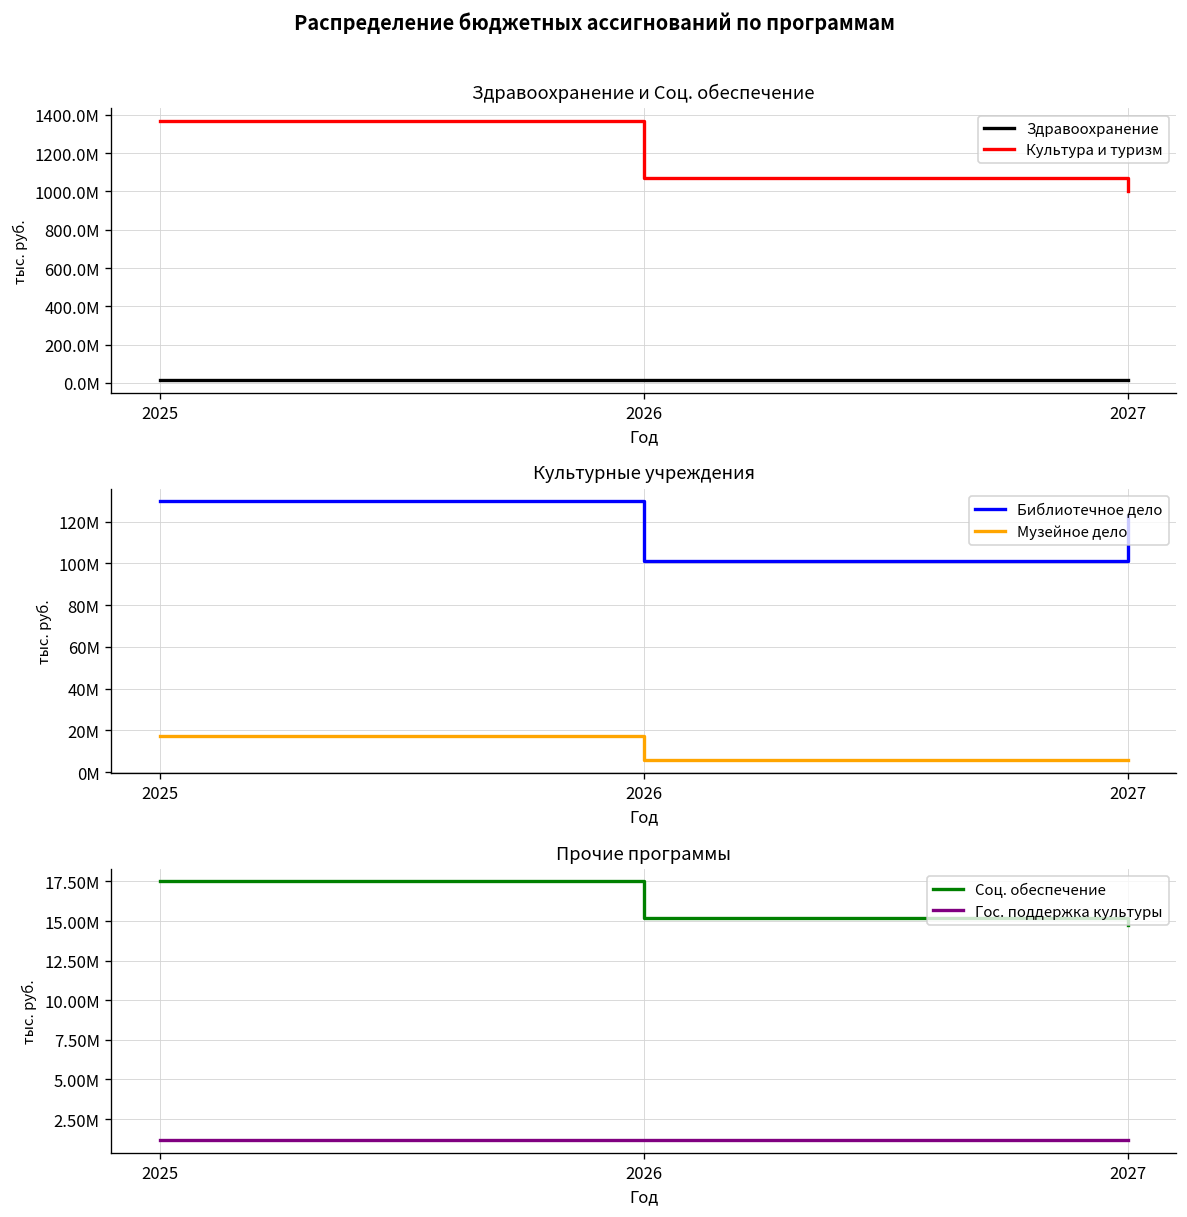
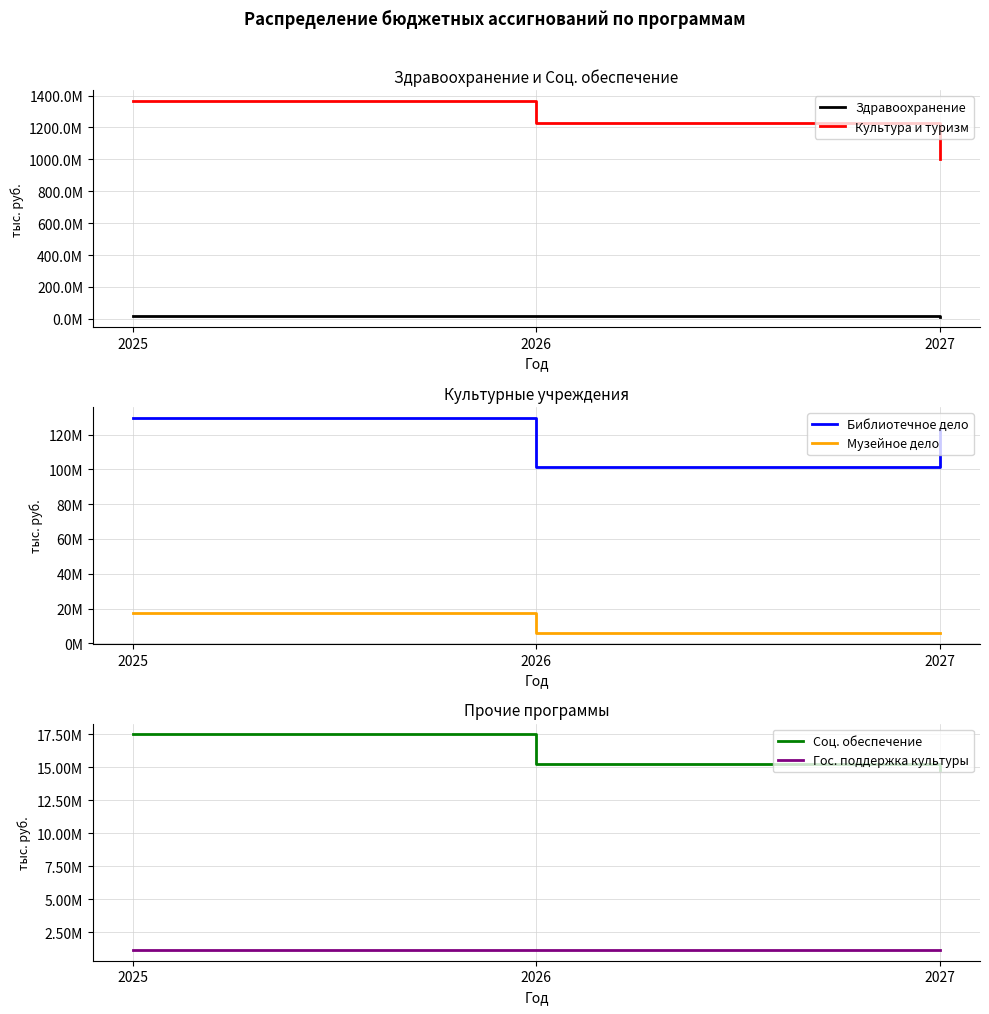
Здравоохранение и Соц. обеспечение, Культура и туризм, 2026: 1070М -> 1230М
